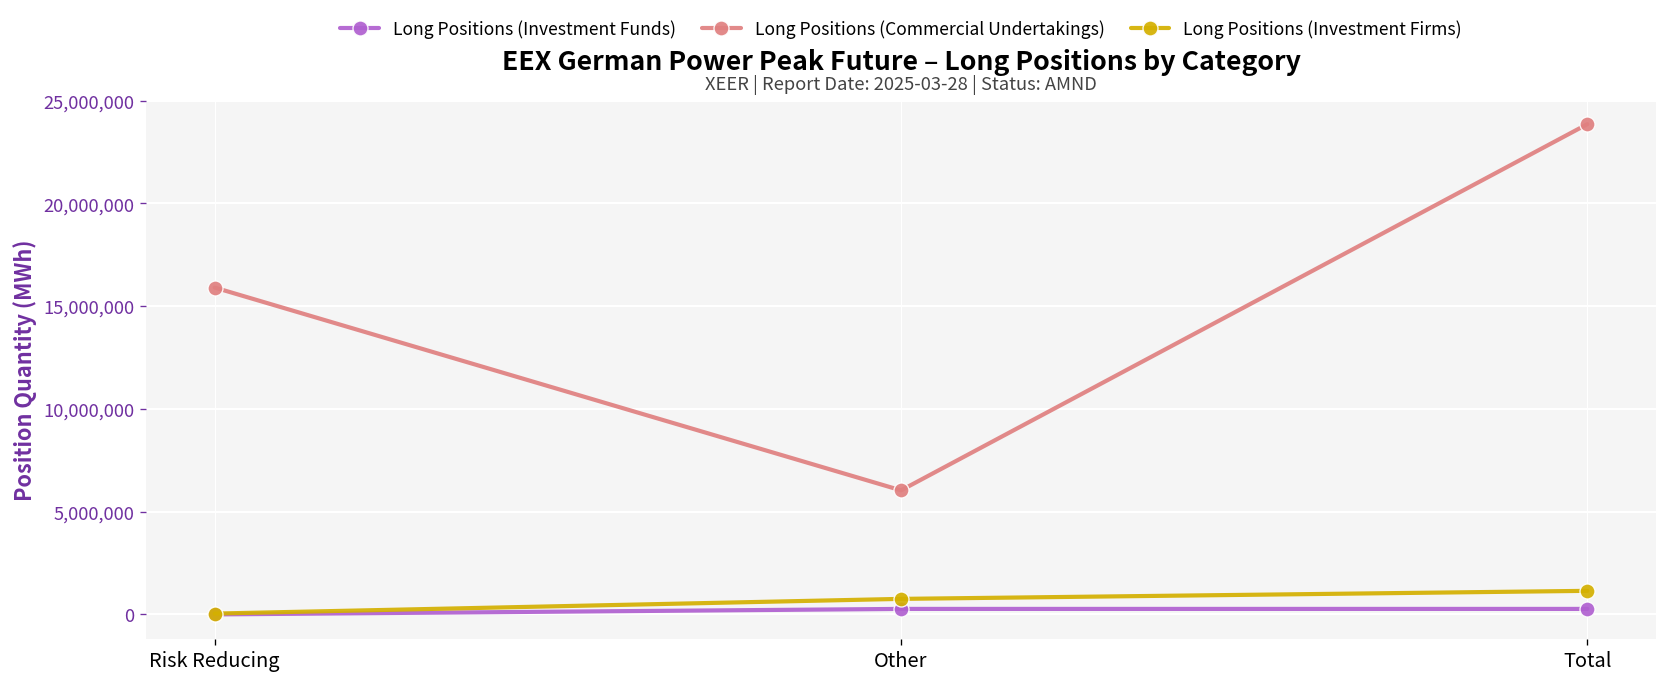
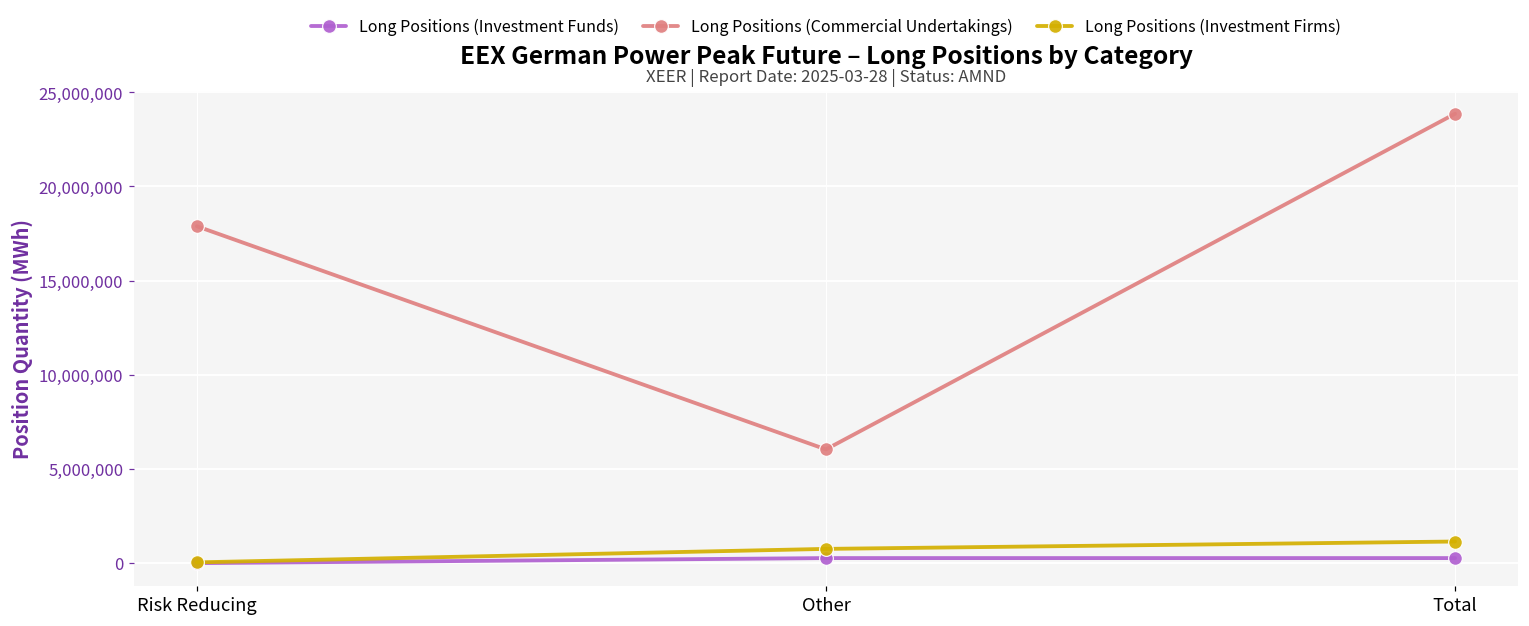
Long Positions (Commercial Undertakings), Risk Reducing: 15,900,000 -> 17,900,000
